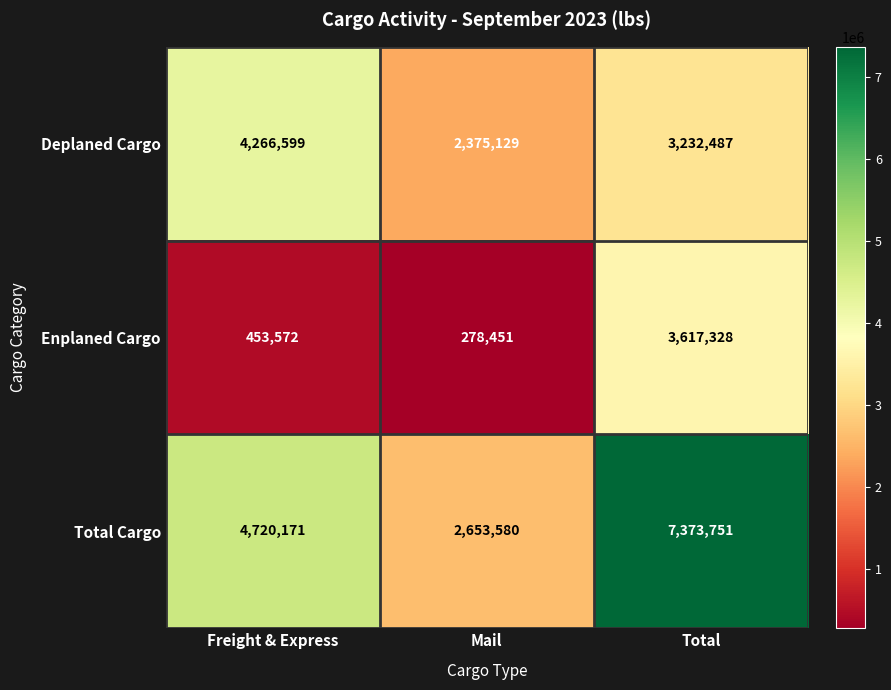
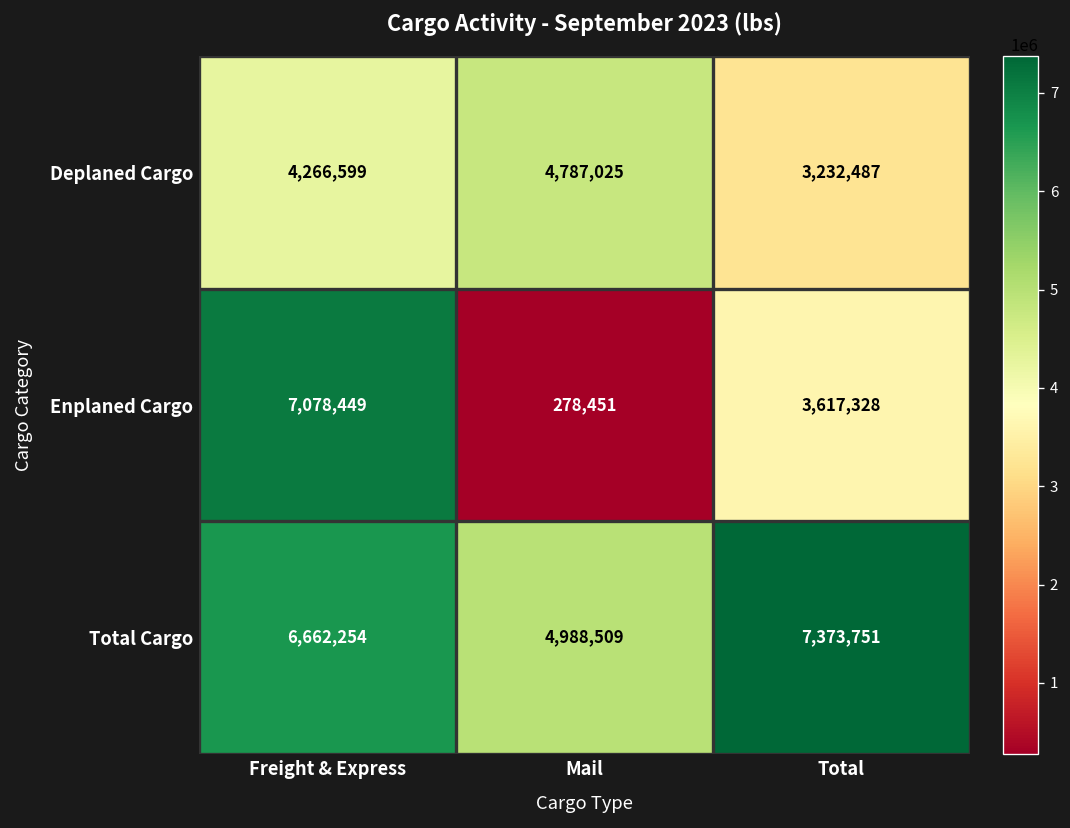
Deplaned Cargo, Mail: 2,375,129 -> 4,787,025
Enplaned Cargo, Freight & Express: 453,572 -> 7,078,449
Total Cargo, Freight & Express: 4,720,171 -> 6,662,254
Total Cargo, Mail: 2,653,580 -> 4,988,509
